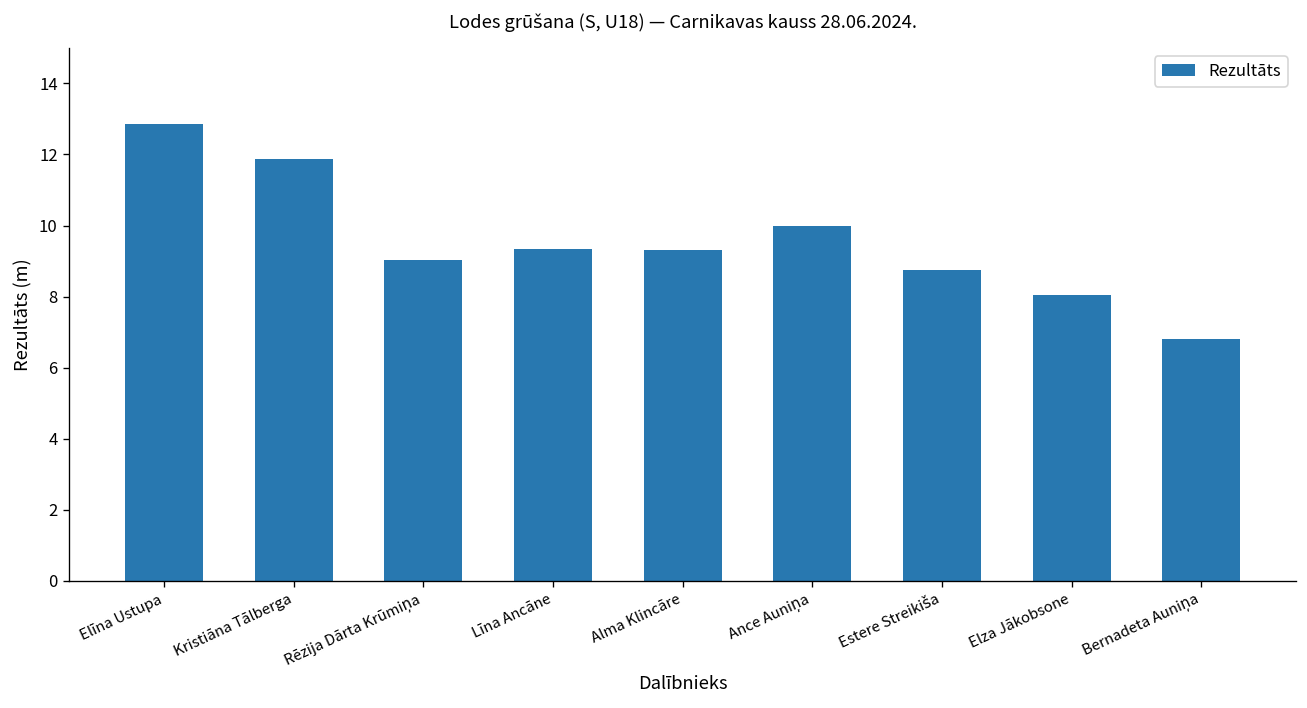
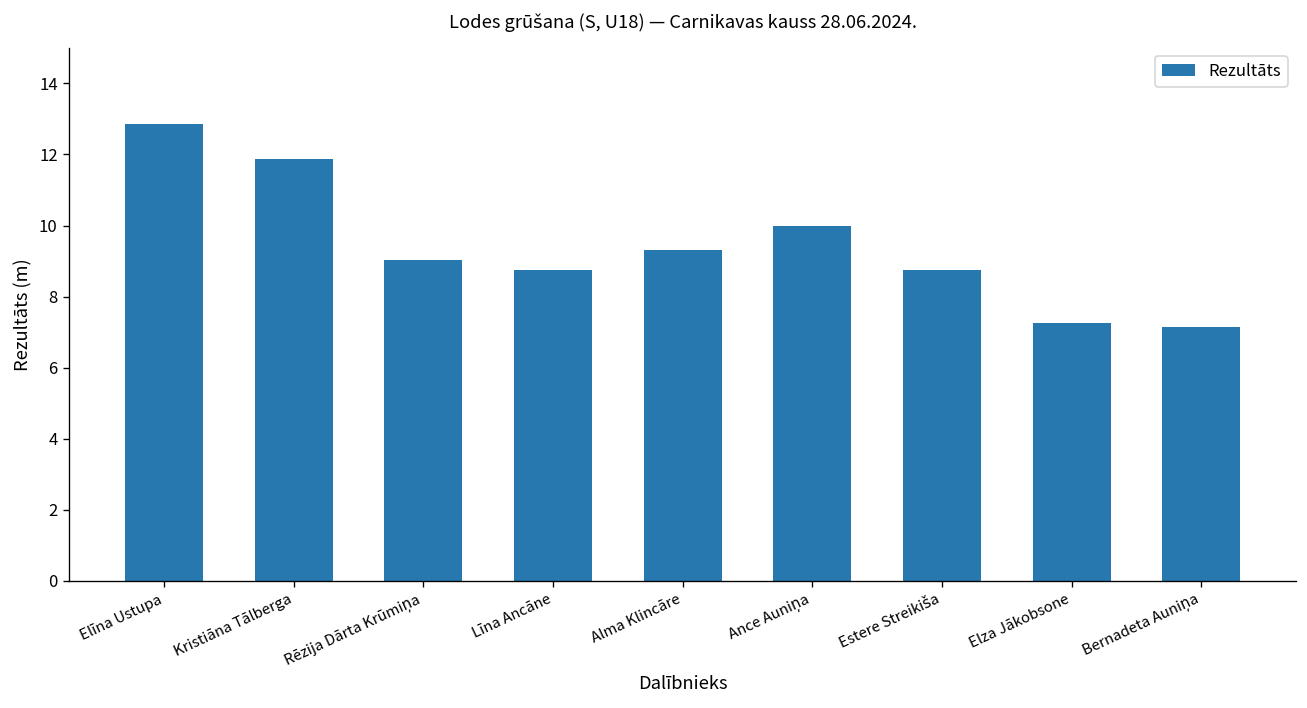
Līna Ancāne: 9.4 -> 8.8
Elza Jākobsone: 8.1 -> 7.3
Bernadeta Auniņa: 6.8 -> 7.1
